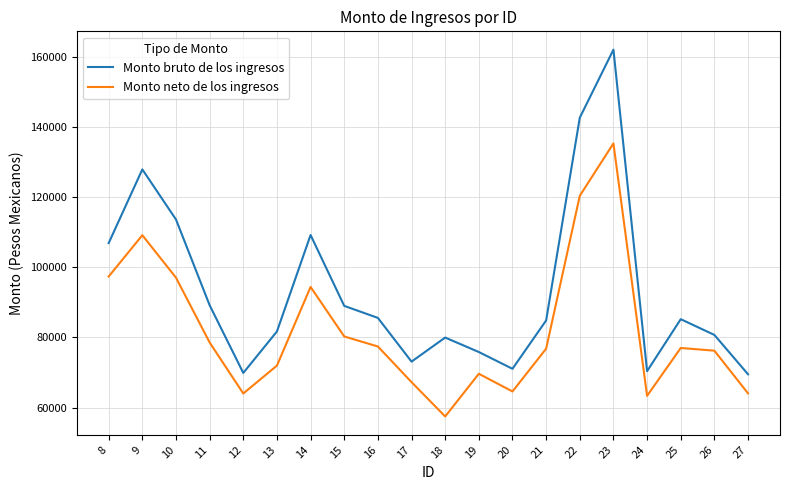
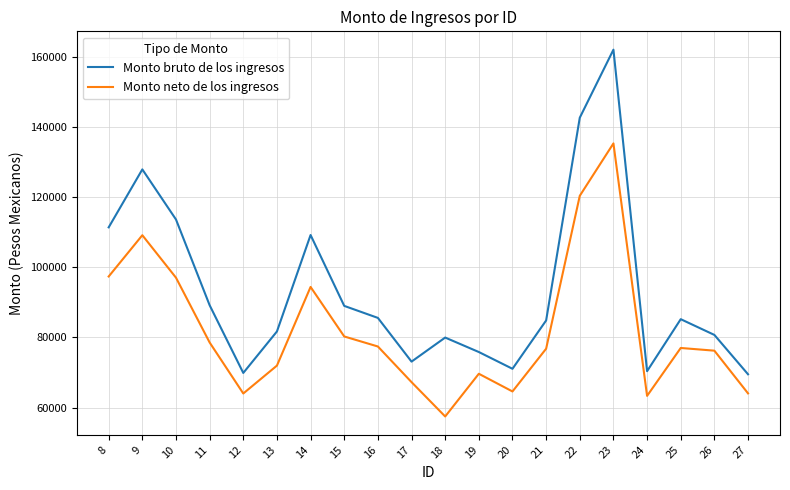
Monto bruto de los ingresos, 8: 107000 -> 111000
